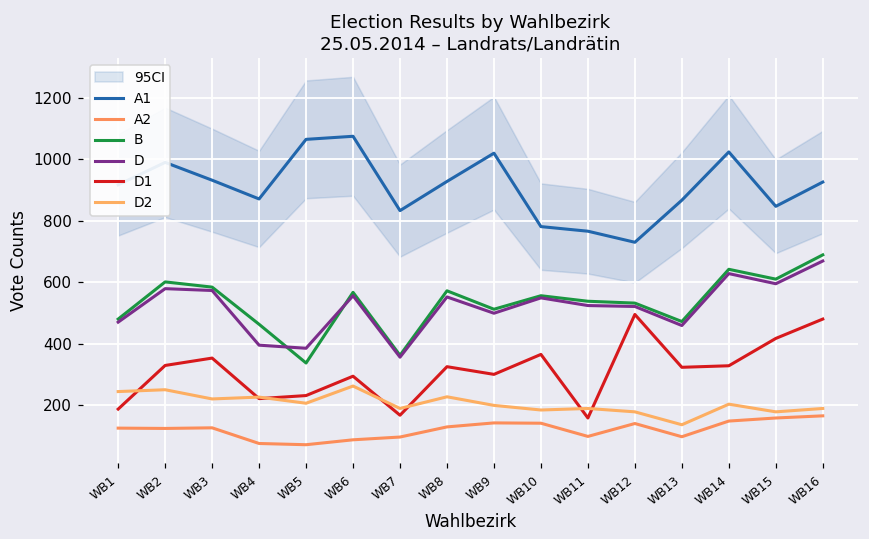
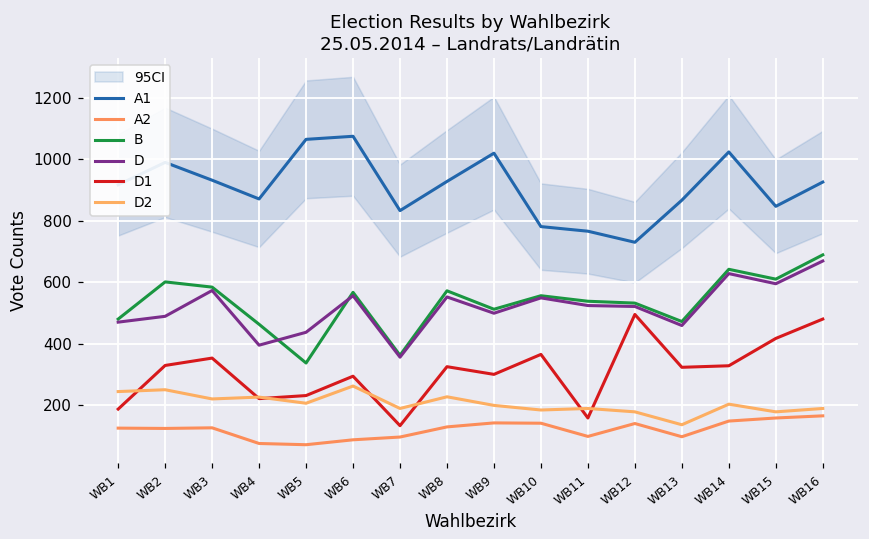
D, WB2: 580 -> 490
D, WB5: 390 -> 440
D1, WB7: 170 -> 130
